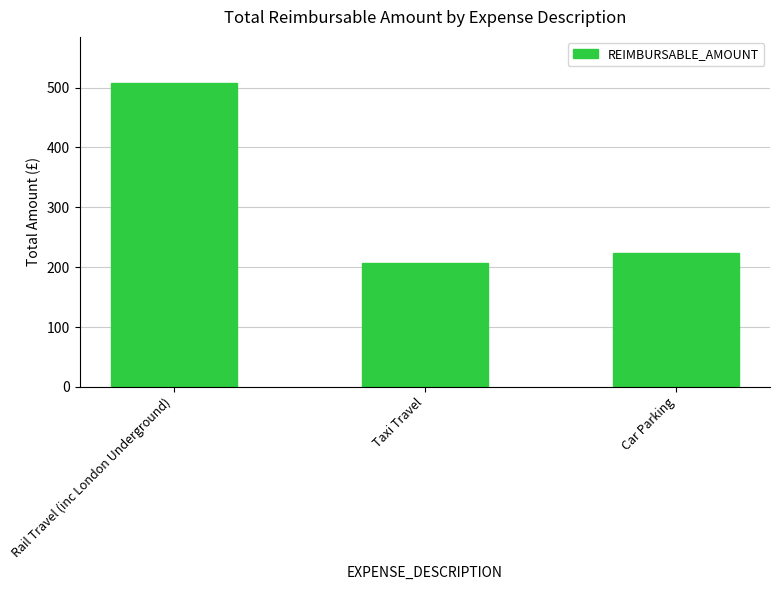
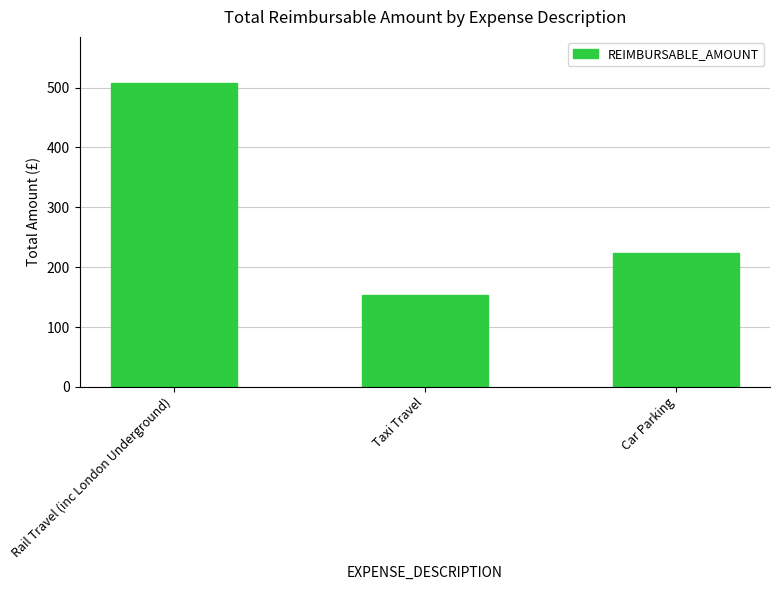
Taxi Travel: 210 -> 150
